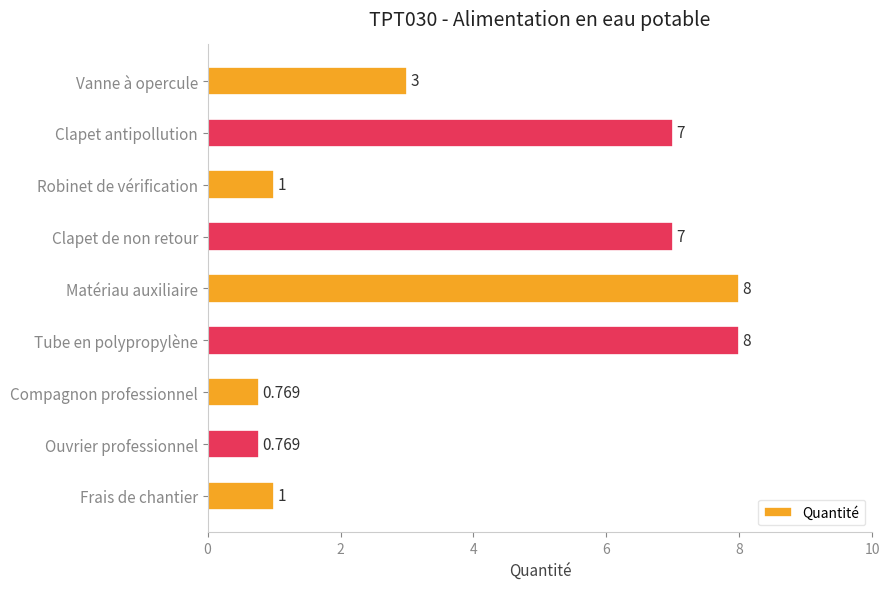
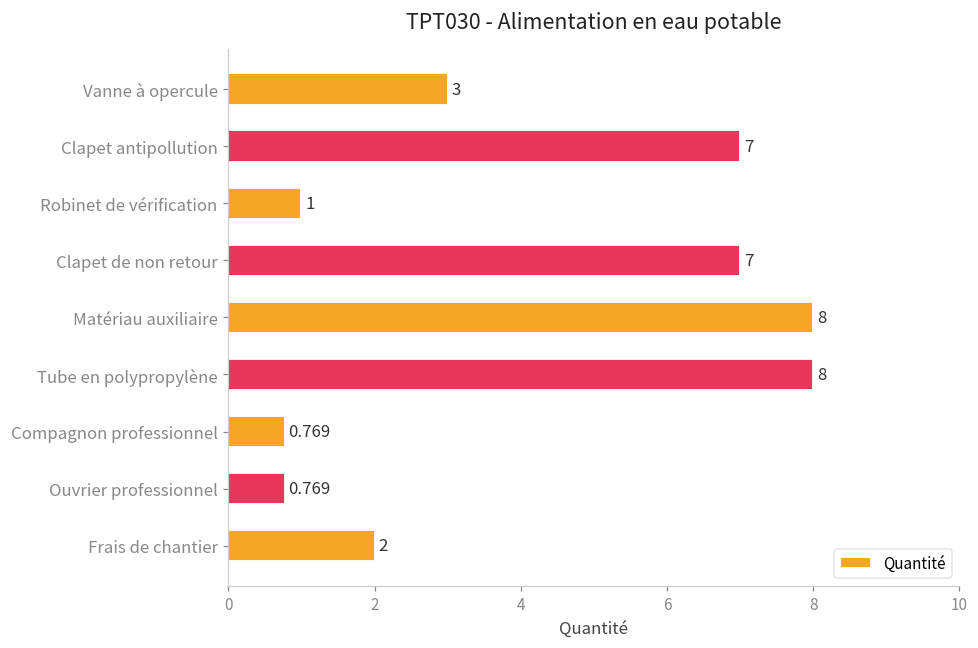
Frais de chantier: 1 -> 2
